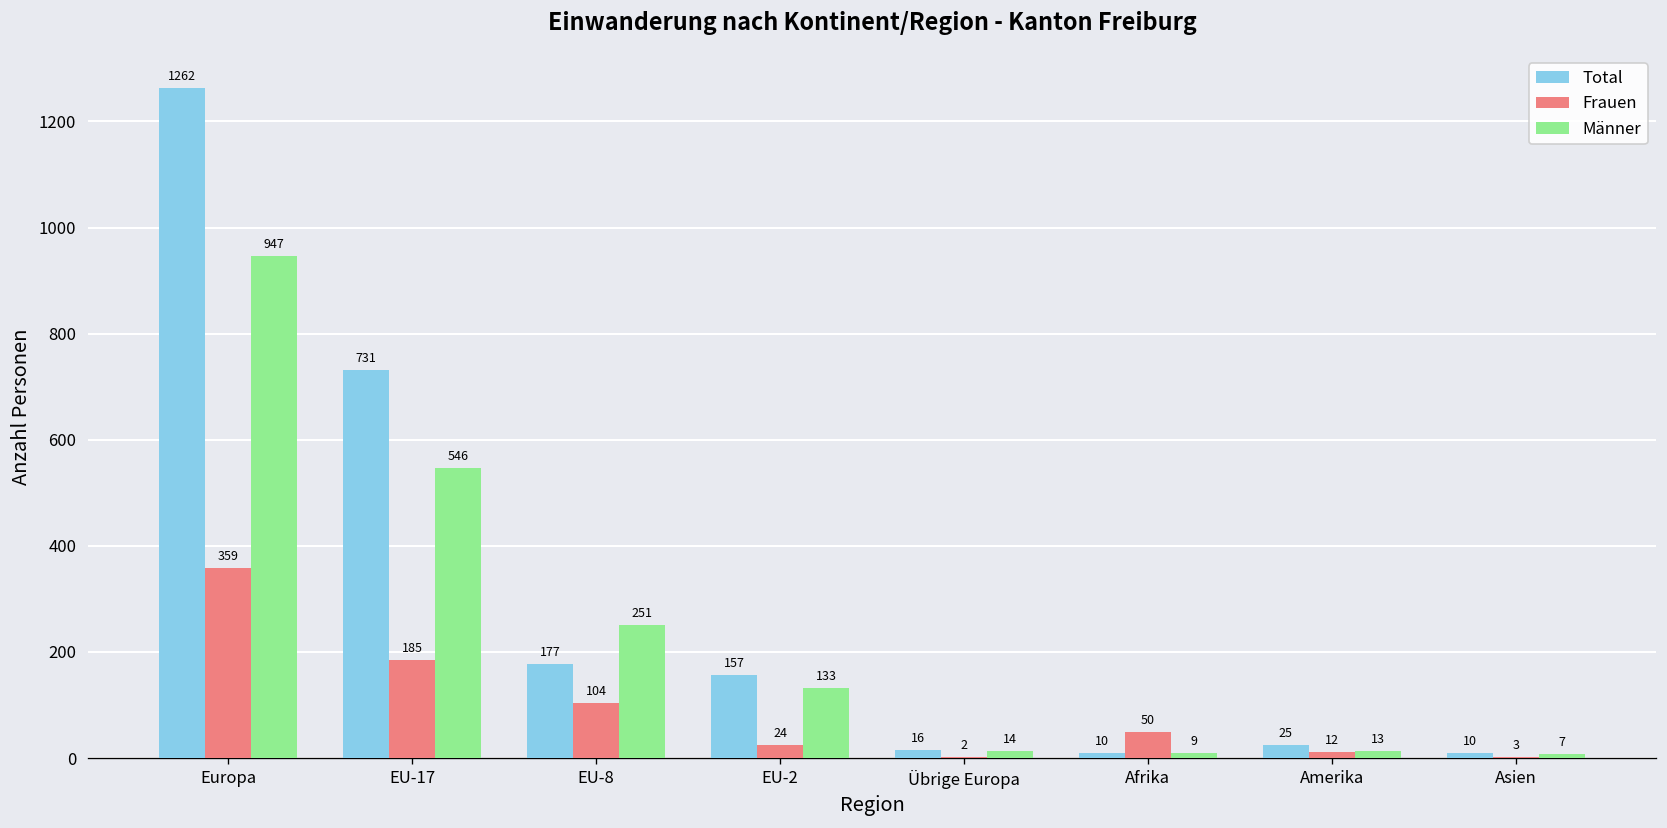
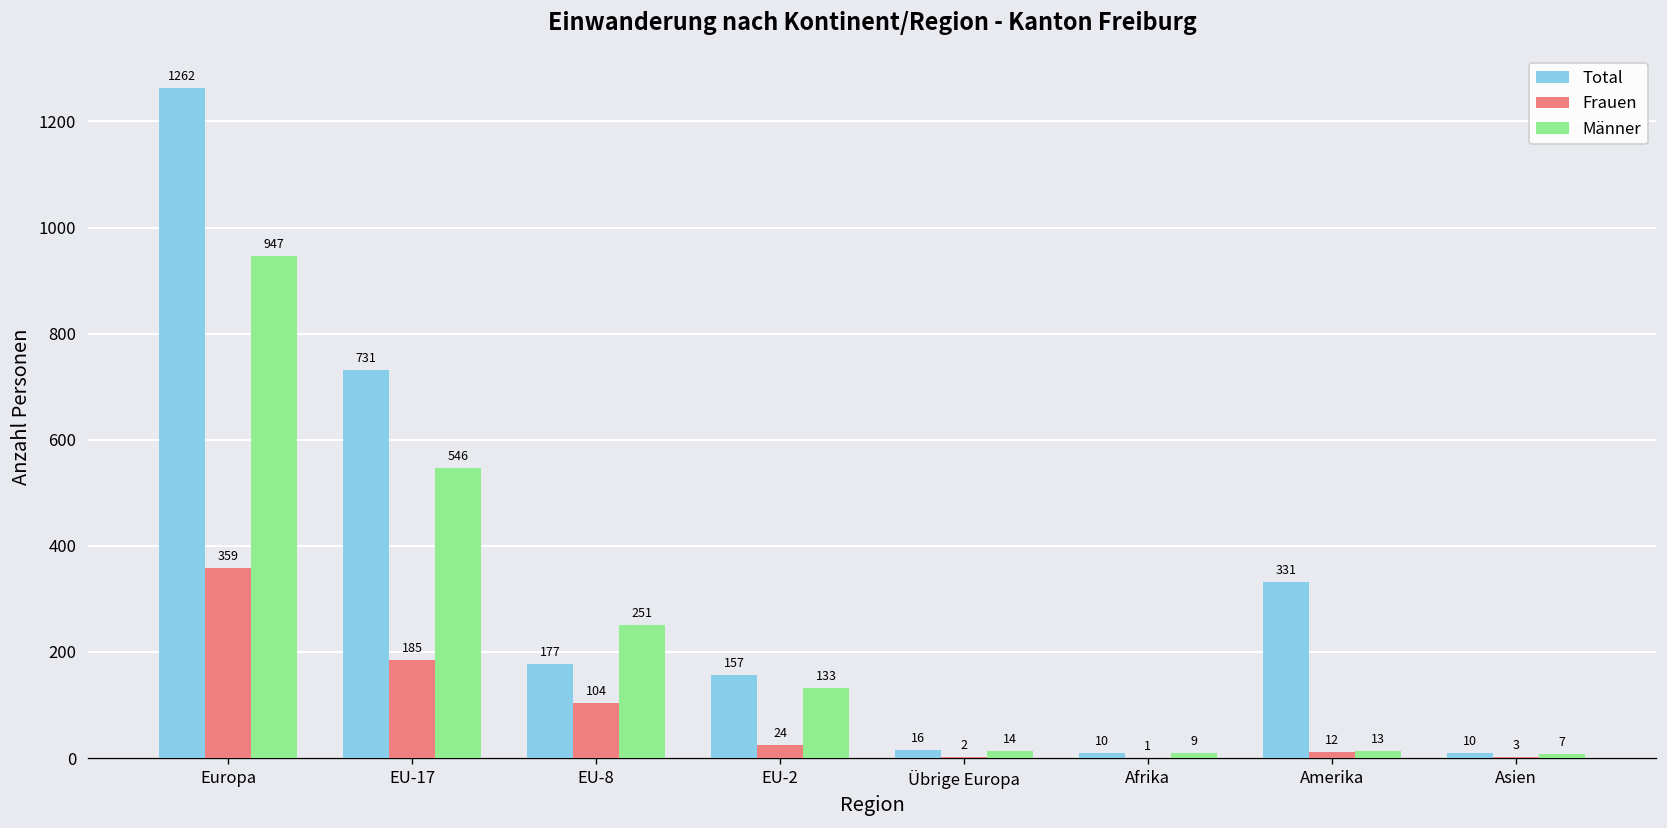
Frauen, Afrika: 50 -> 1
Total, Amerika: 25 -> 331
